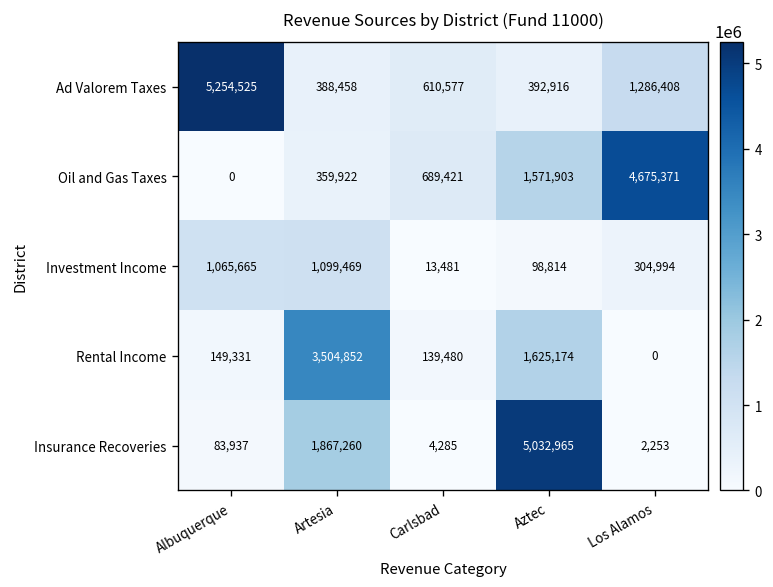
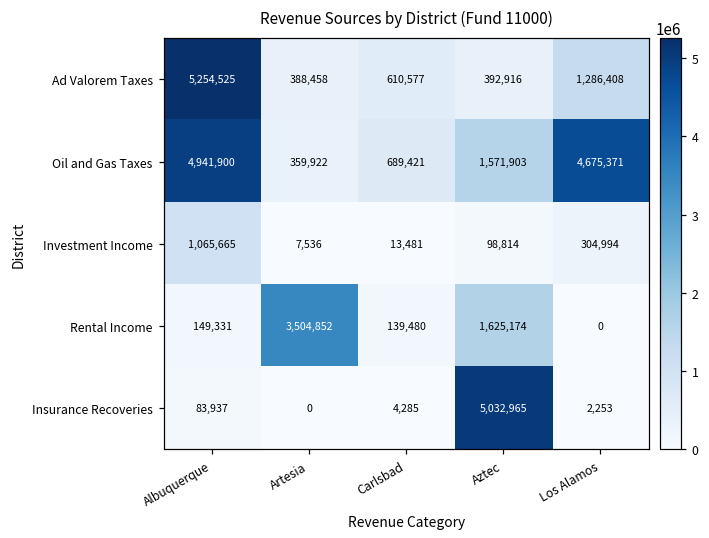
Oil and Gas Taxes, Albuquerque: 0 -> 4,941,900
Investment Income, Artesia: 1,099,469 -> 7,536
Insurance Recoveries, Artesia: 1,867,260 -> 0
